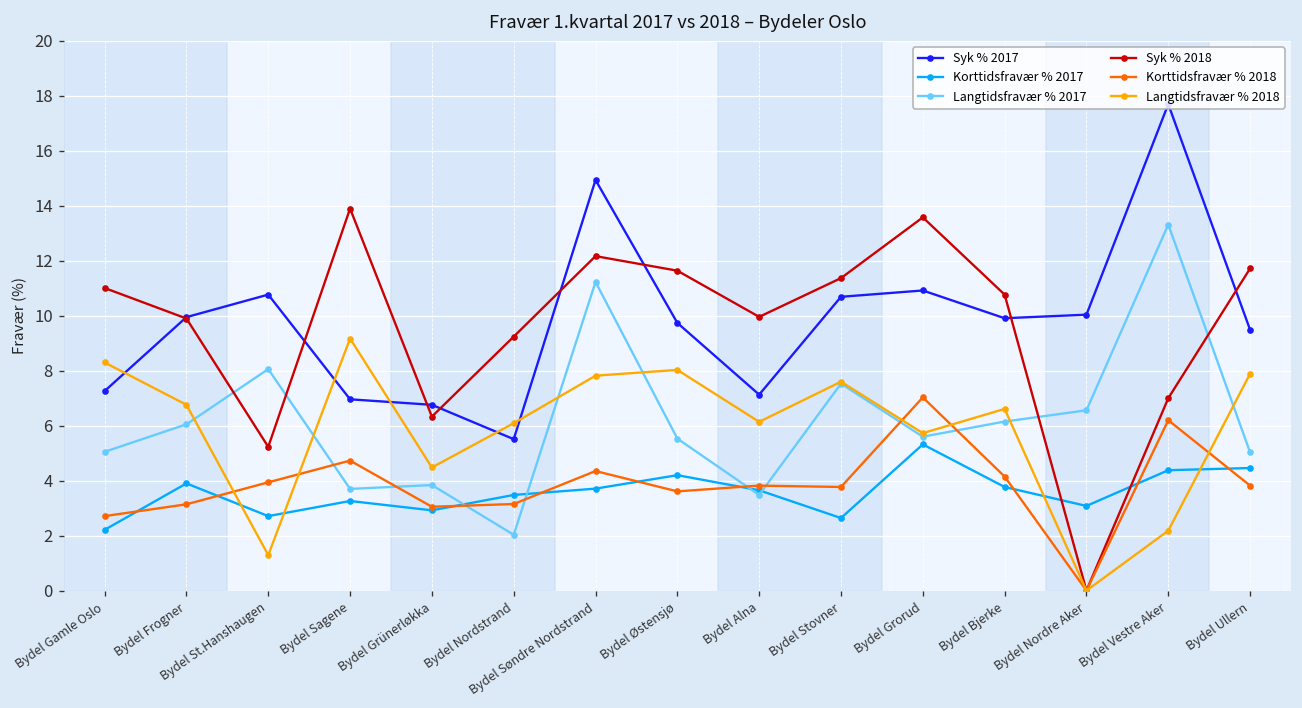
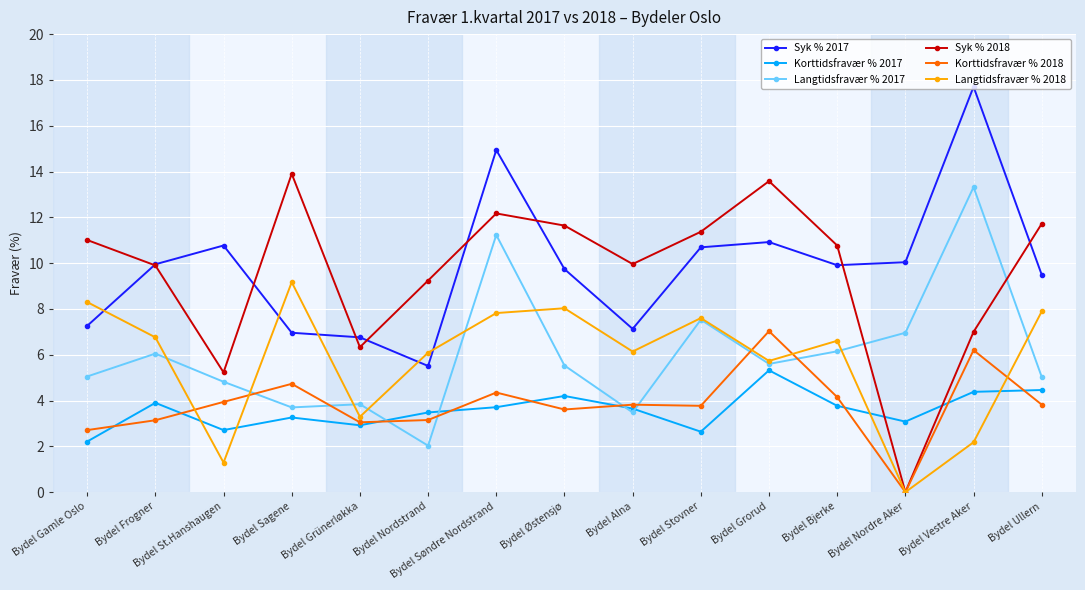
Langtidsfravær % 2017, Bydel St.Hanshaugen: 8.1 -> 4.8
Langtidsfravær % 2018, Bydel Grünerløkka: 4.5 -> 3.3
Langtidsfravær % 2017, Bydel Nordre Aker: 6.6 -> 7.0
